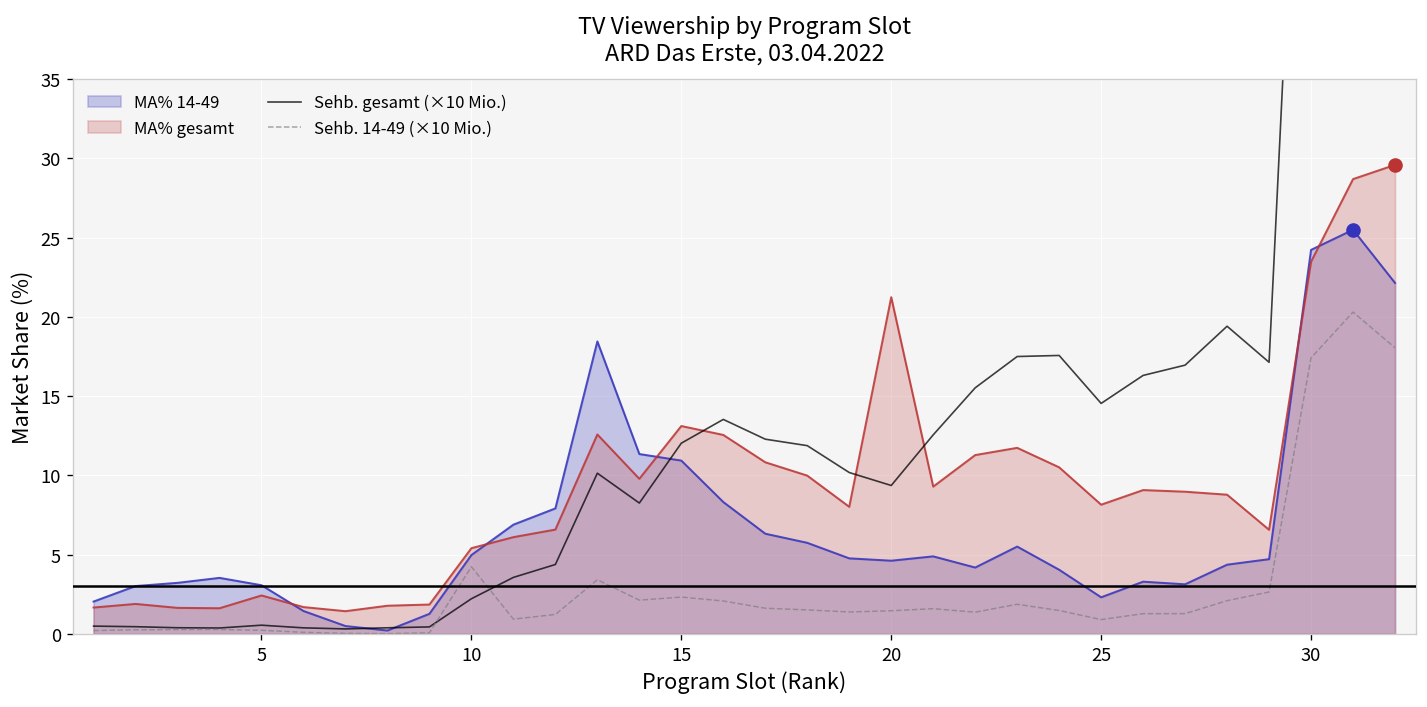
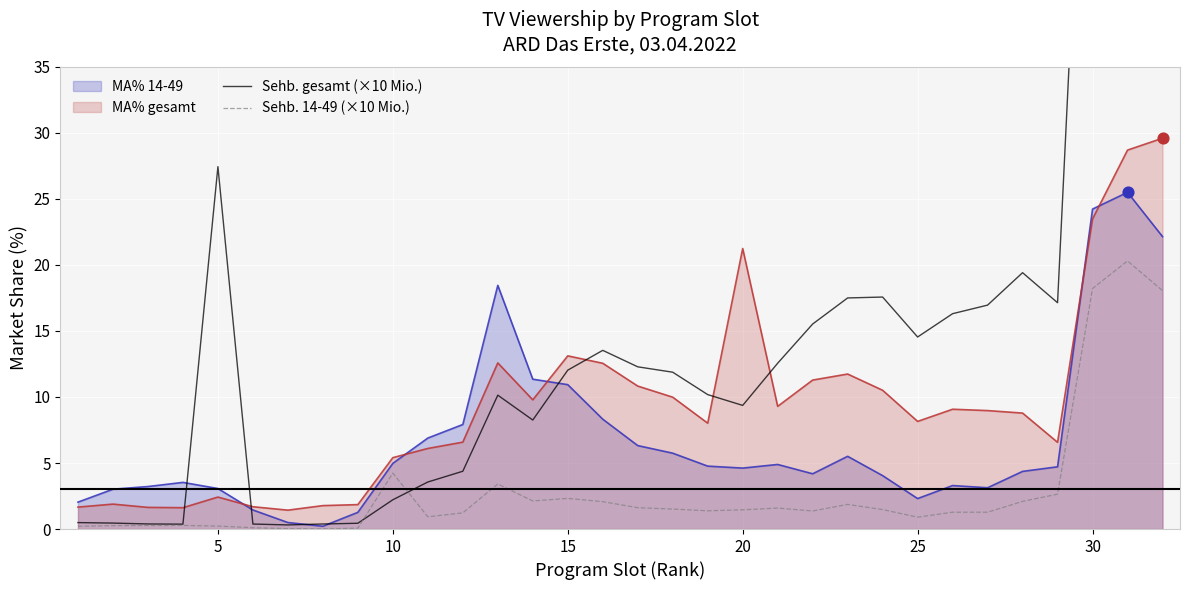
Sehb. gesamt (×10 Mio.), 5: 0.5 -> 27.4
Sehb. 14-49 (×10 Mio.), 30: 17.4 -> 18.2
